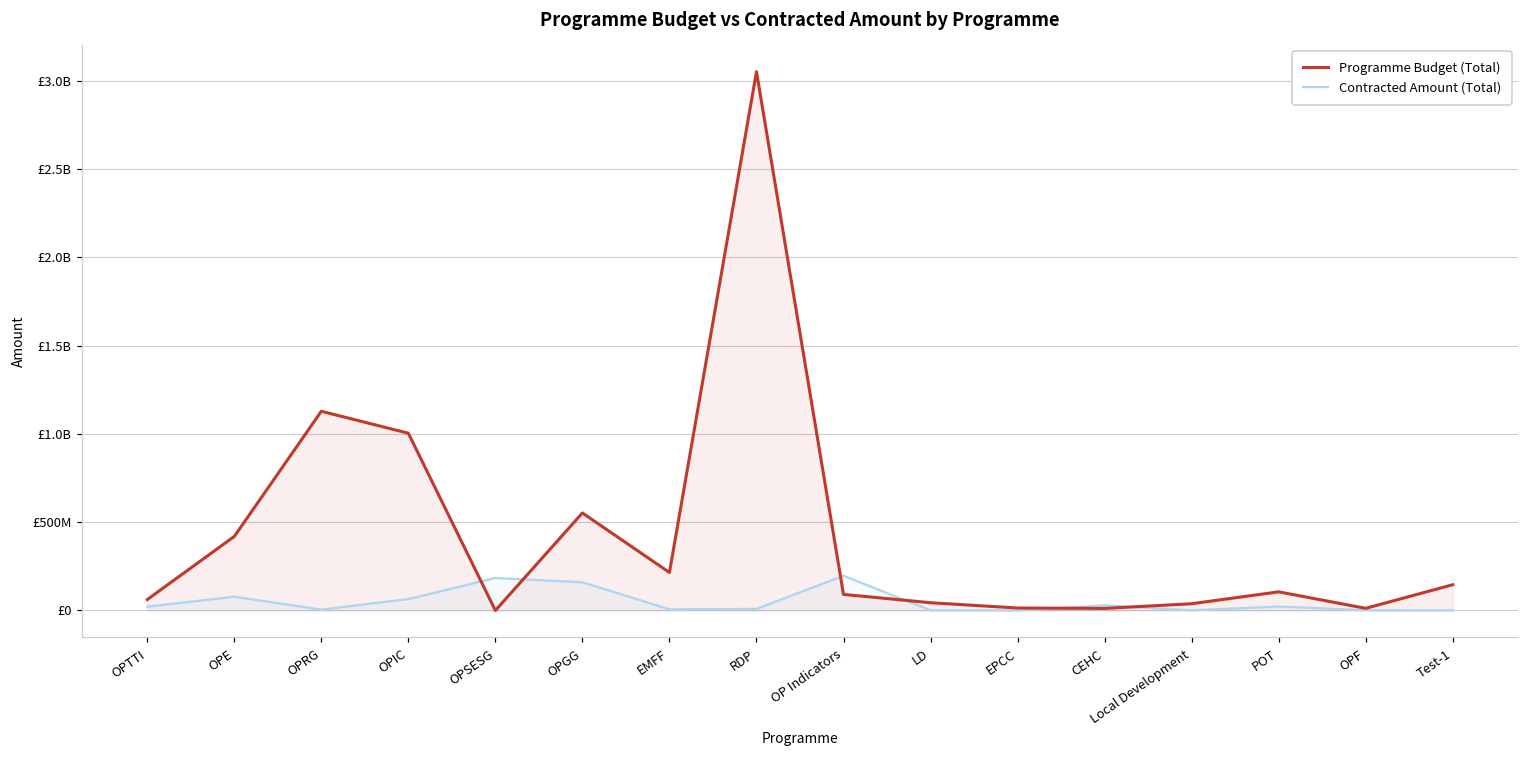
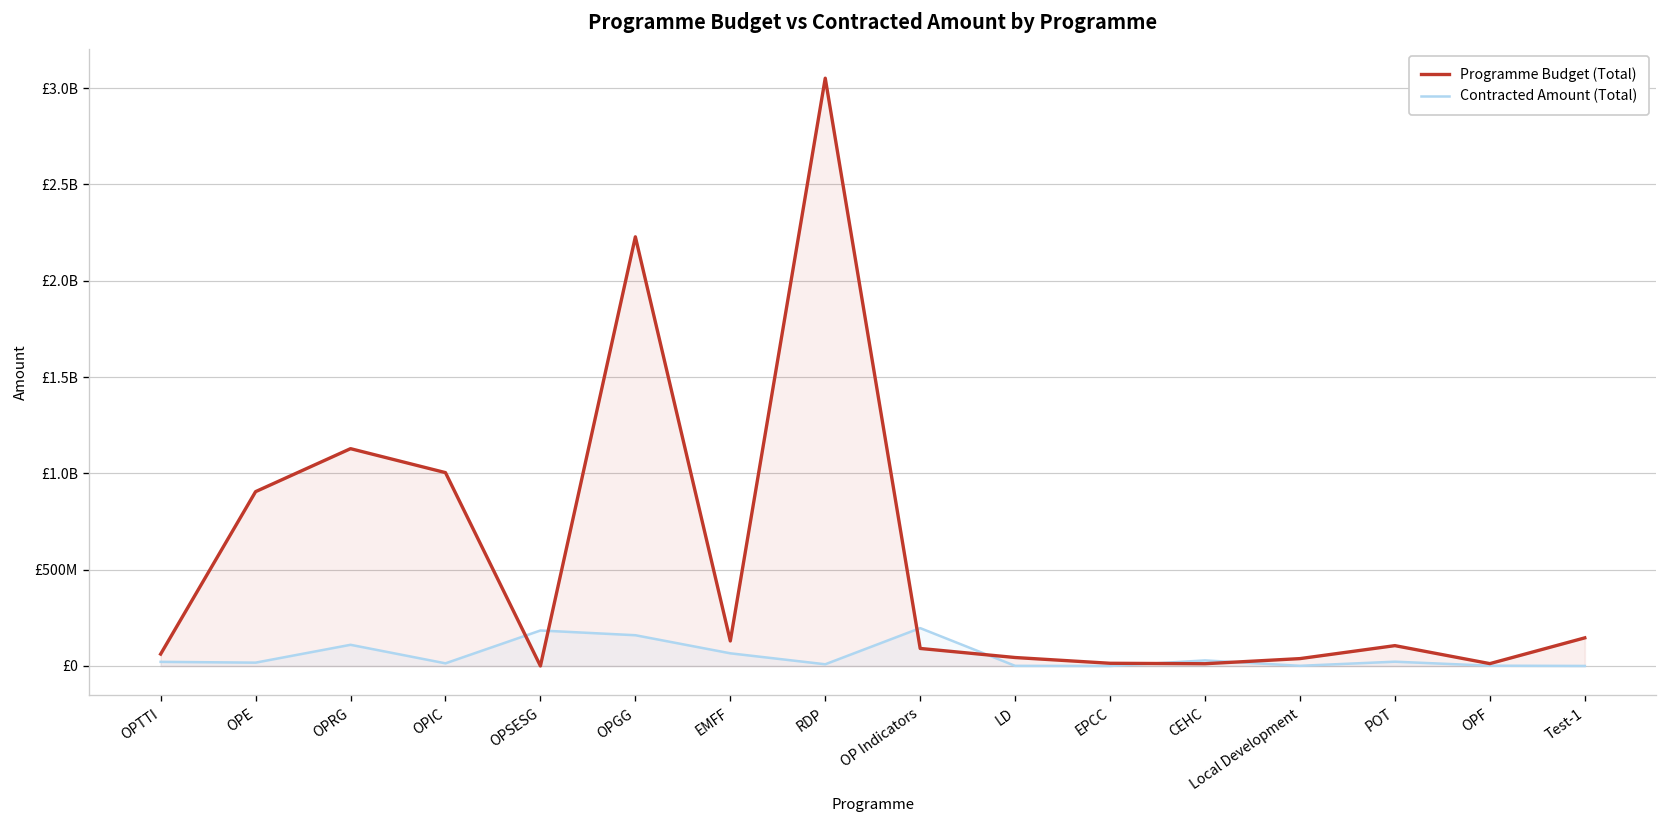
Programme Budget (Total), OPE: £420000000 -> £910000000
Contracted Amount (Total), OPE: £80000000 -> £20000000
Contracted Amount (Total), OPRG: £10000000 -> £110000000
Contracted Amount (Total), OPIC: £60000000 -> £10000000
Programme Budget (Total), OPGG: £550000000 -> £2230000000
Programme Budget (Total), EMFF: £220000000 -> £130000000
Contracted Amount (Total), EMFF: £10000000 -> £70000000
